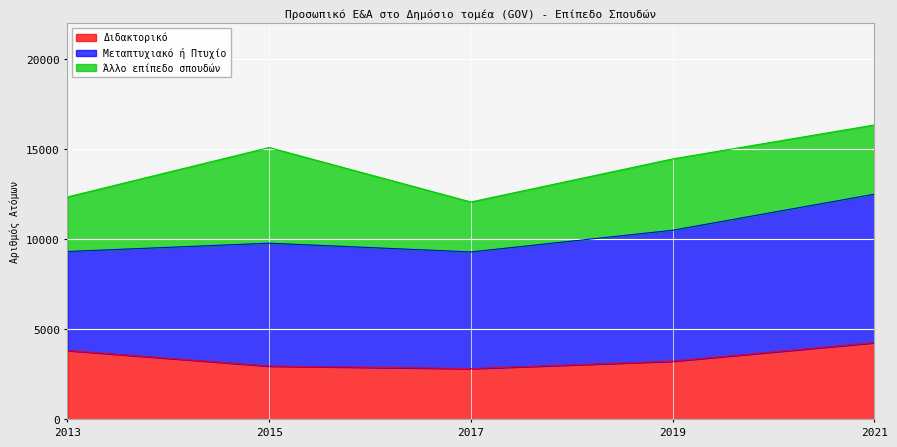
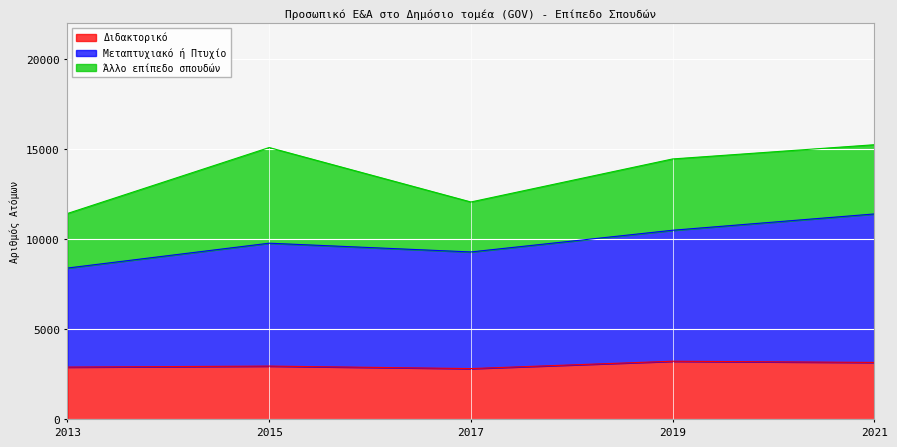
Διδακτορικό, 2013: 3800 -> 2900
Διδακτορικό, 2021: 4300 -> 3200
